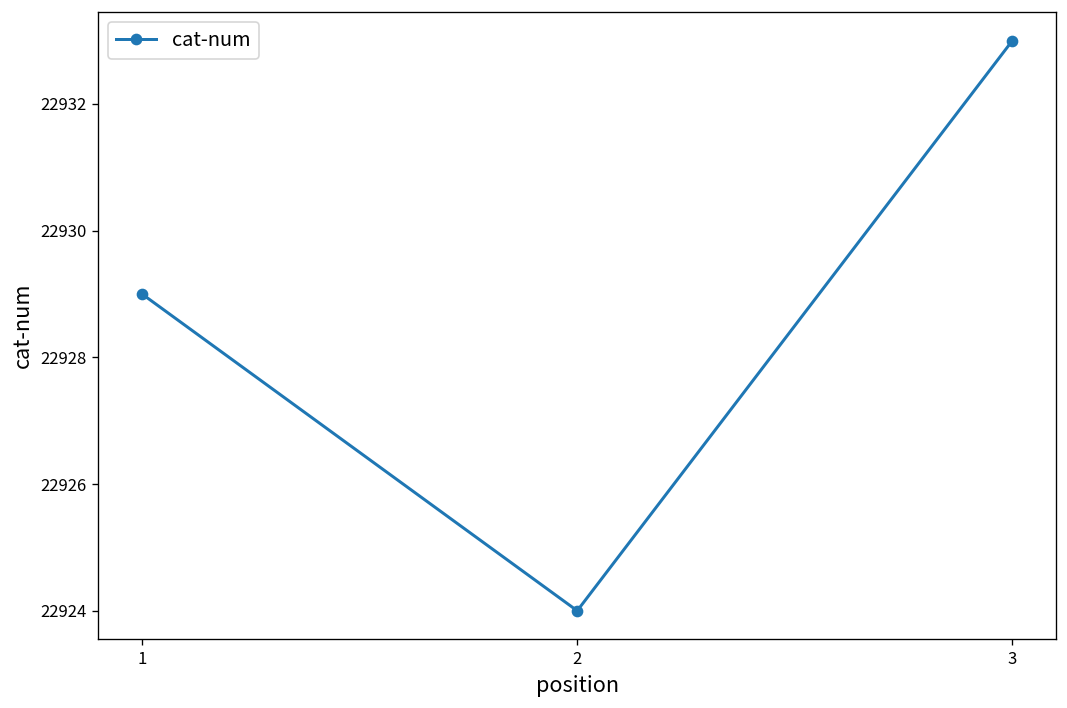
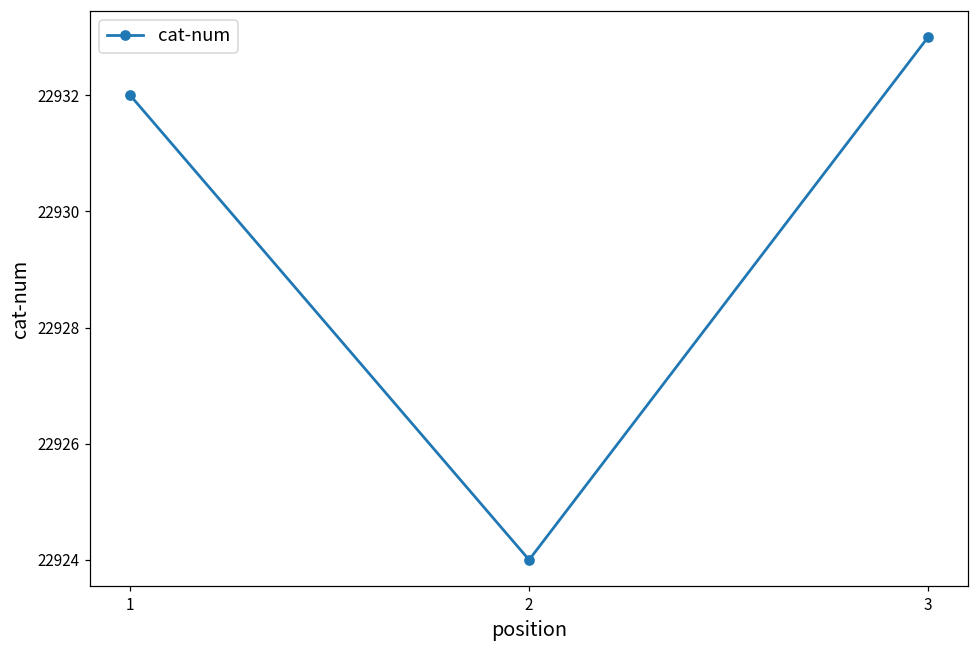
1: 22929 -> 22932
